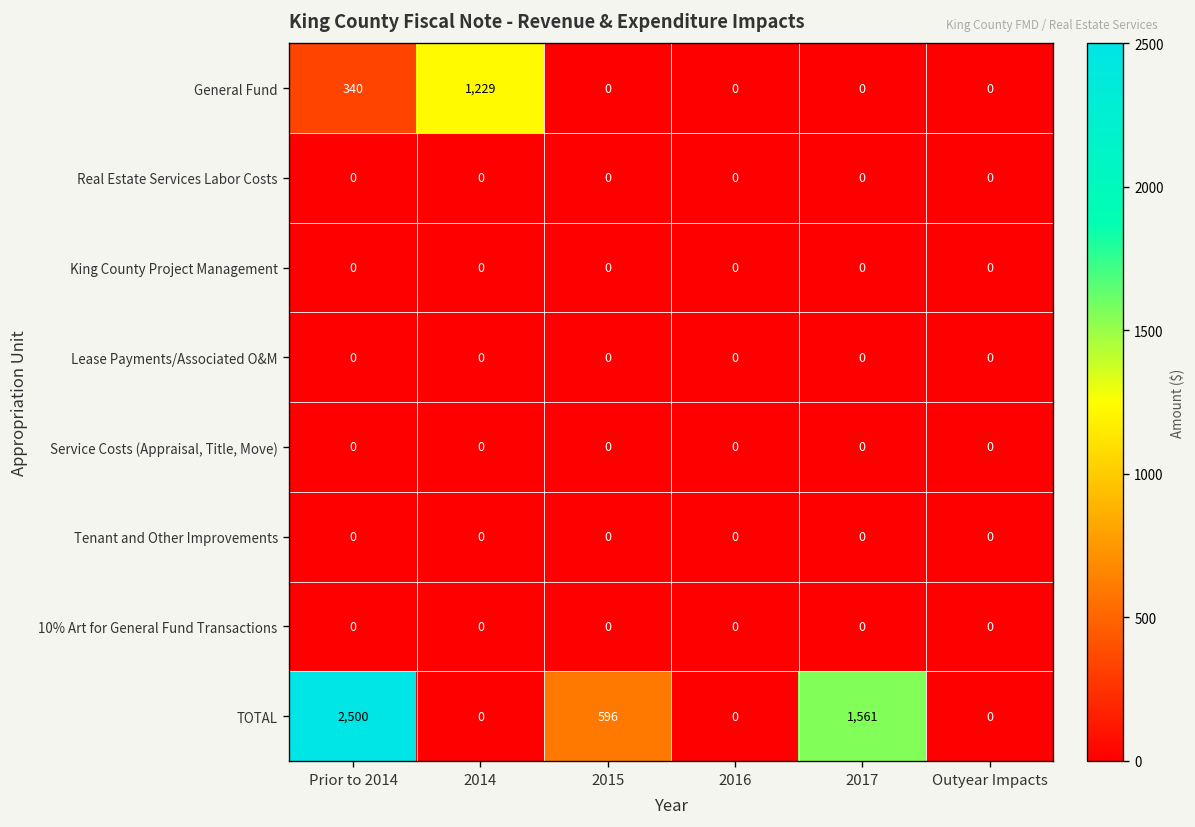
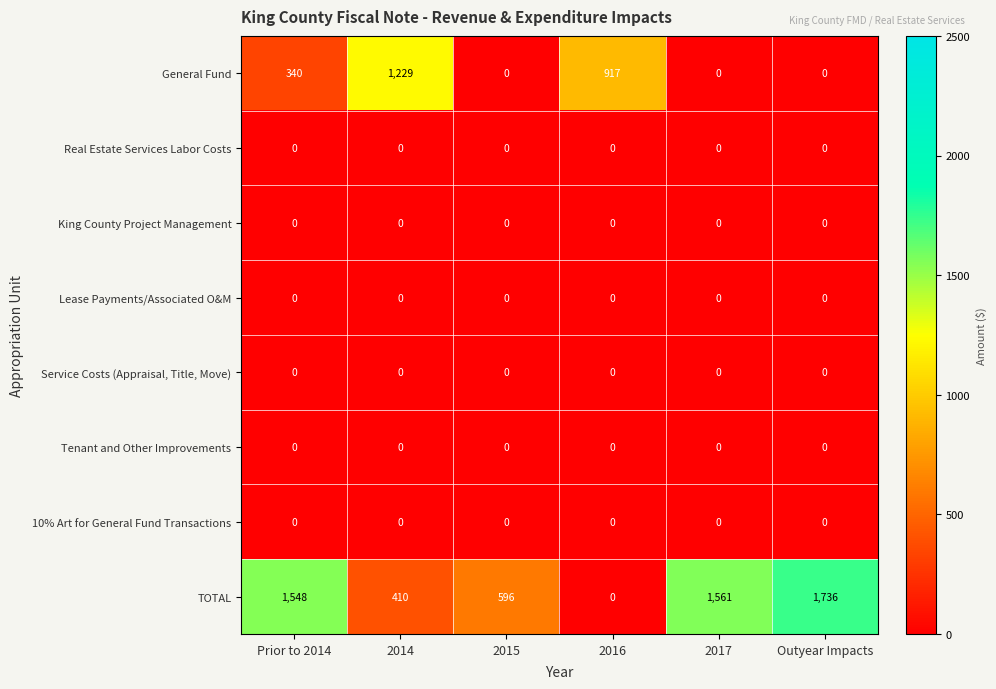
General Fund, 2016: 0 -> 917
TOTAL, Prior to 2014: 2,500 -> 1,548
TOTAL, 2014: 0 -> 410
TOTAL, Outyear Impacts: 0 -> 1,736
